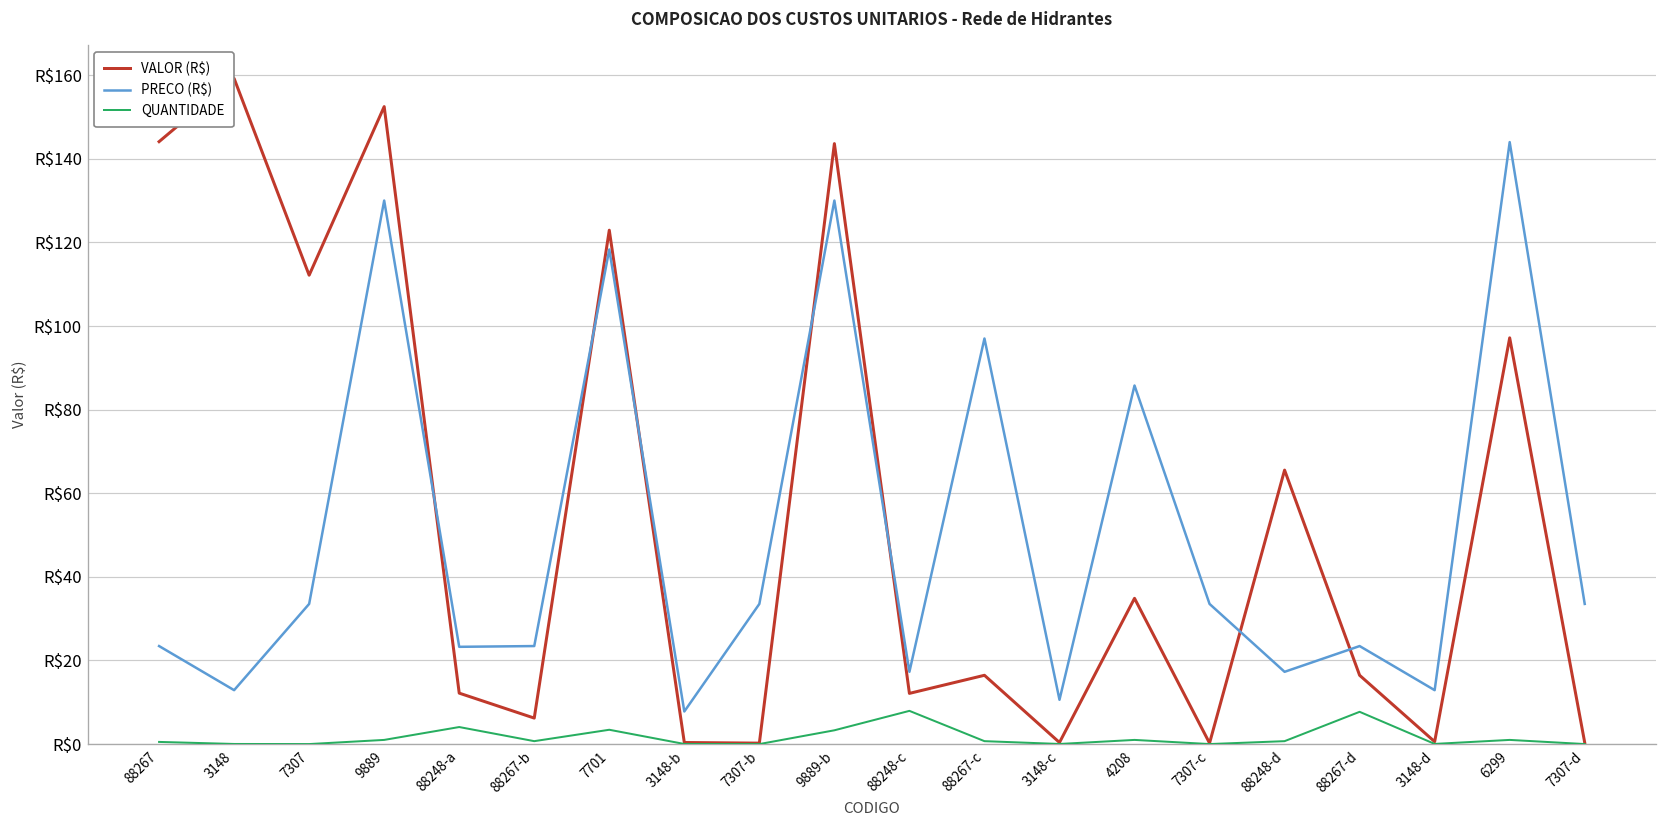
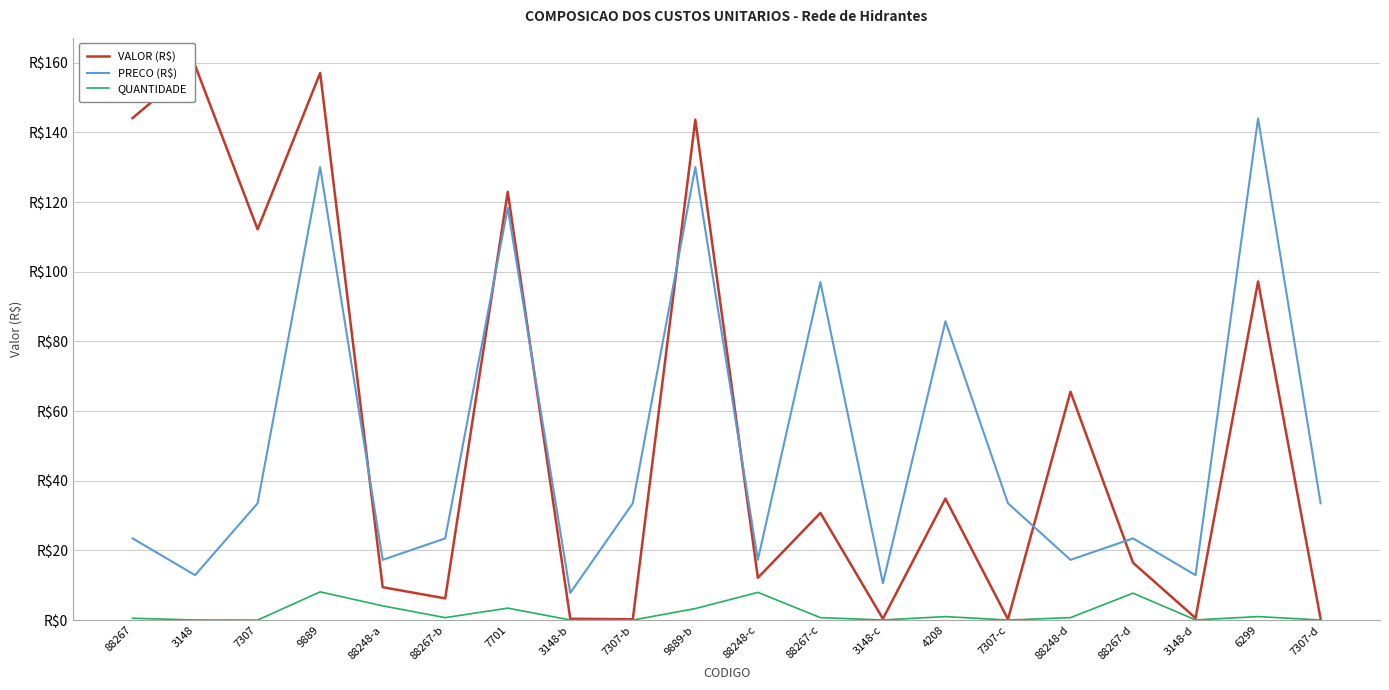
VALOR (R$), 9889: R$152 -> R$157
QUANTIDADE, 9889: R$1 -> R$8
VALOR (R$), 88248-a: R$12 -> R$9
PRECO (R$), 88248-a: R$23 -> R$17
VALOR (R$), 88267-c: R$16 -> R$31
